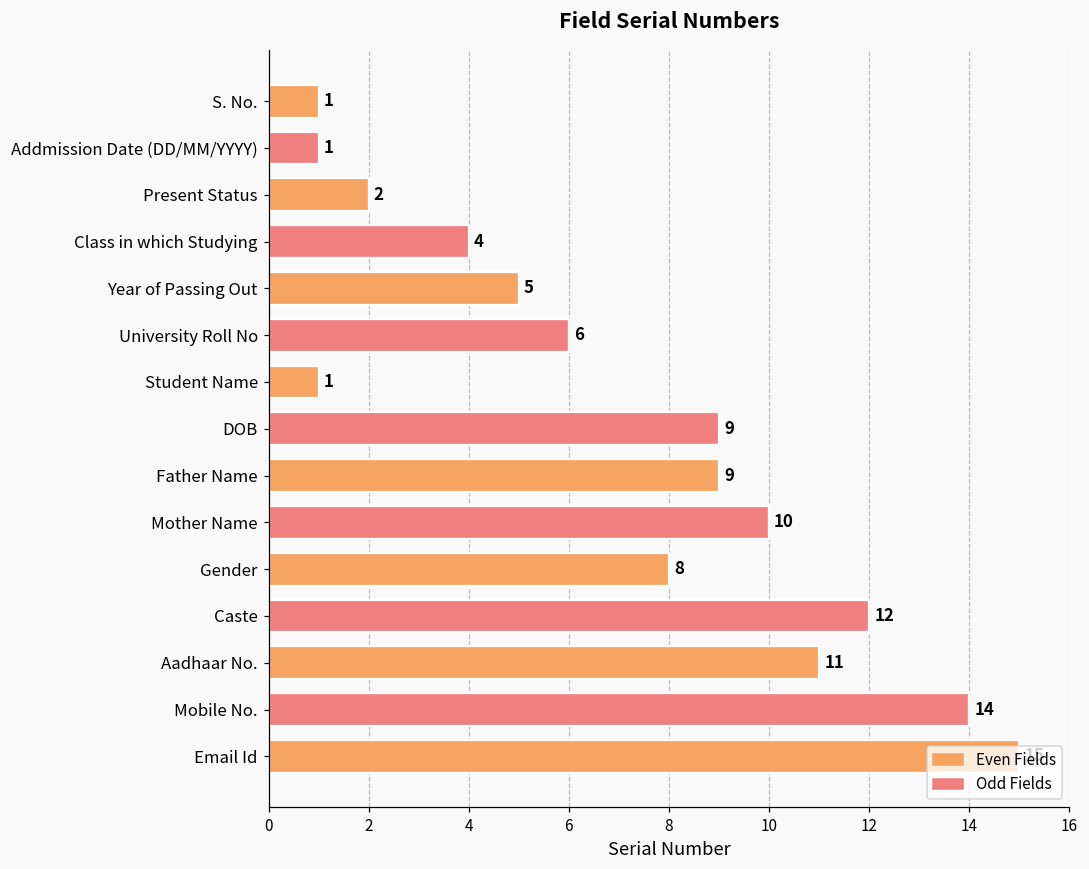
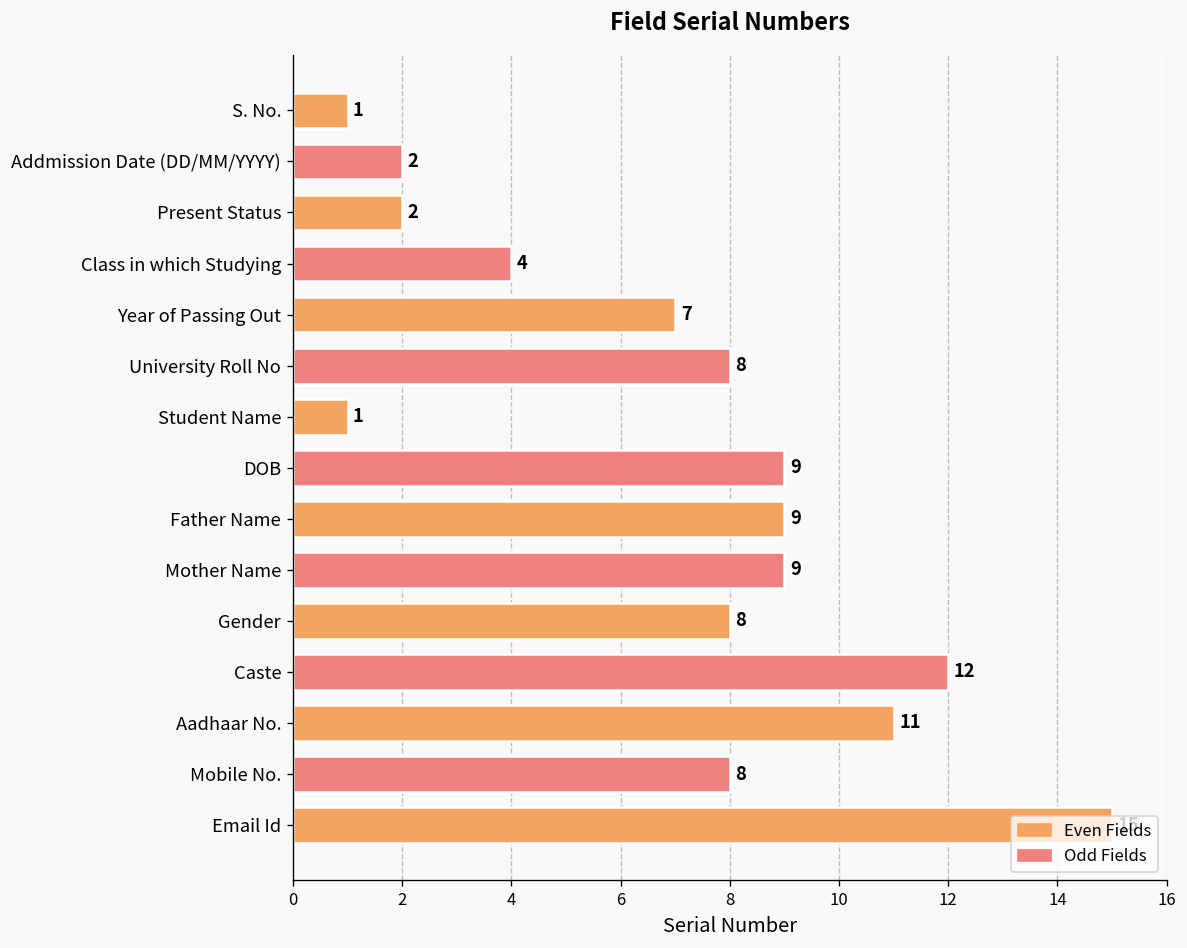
Addmission Date (DD/MM/YYYY): 1 -> 2
Year of Passing Out: 5 -> 7
University Roll No: 6 -> 8
Mother Name: 10 -> 9
Mobile No.: 14 -> 8
